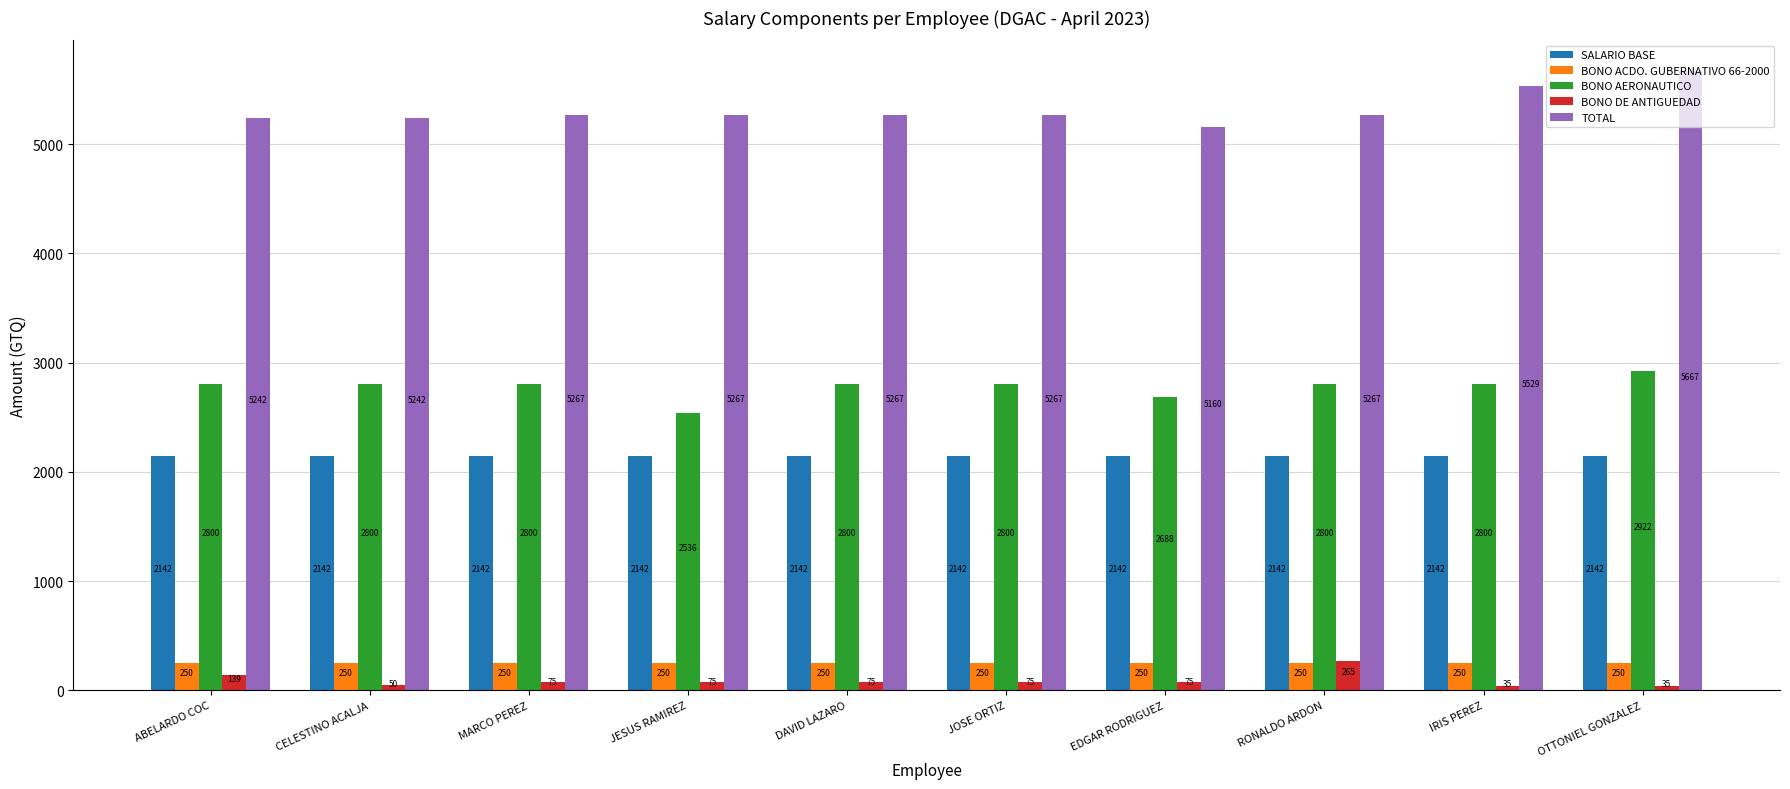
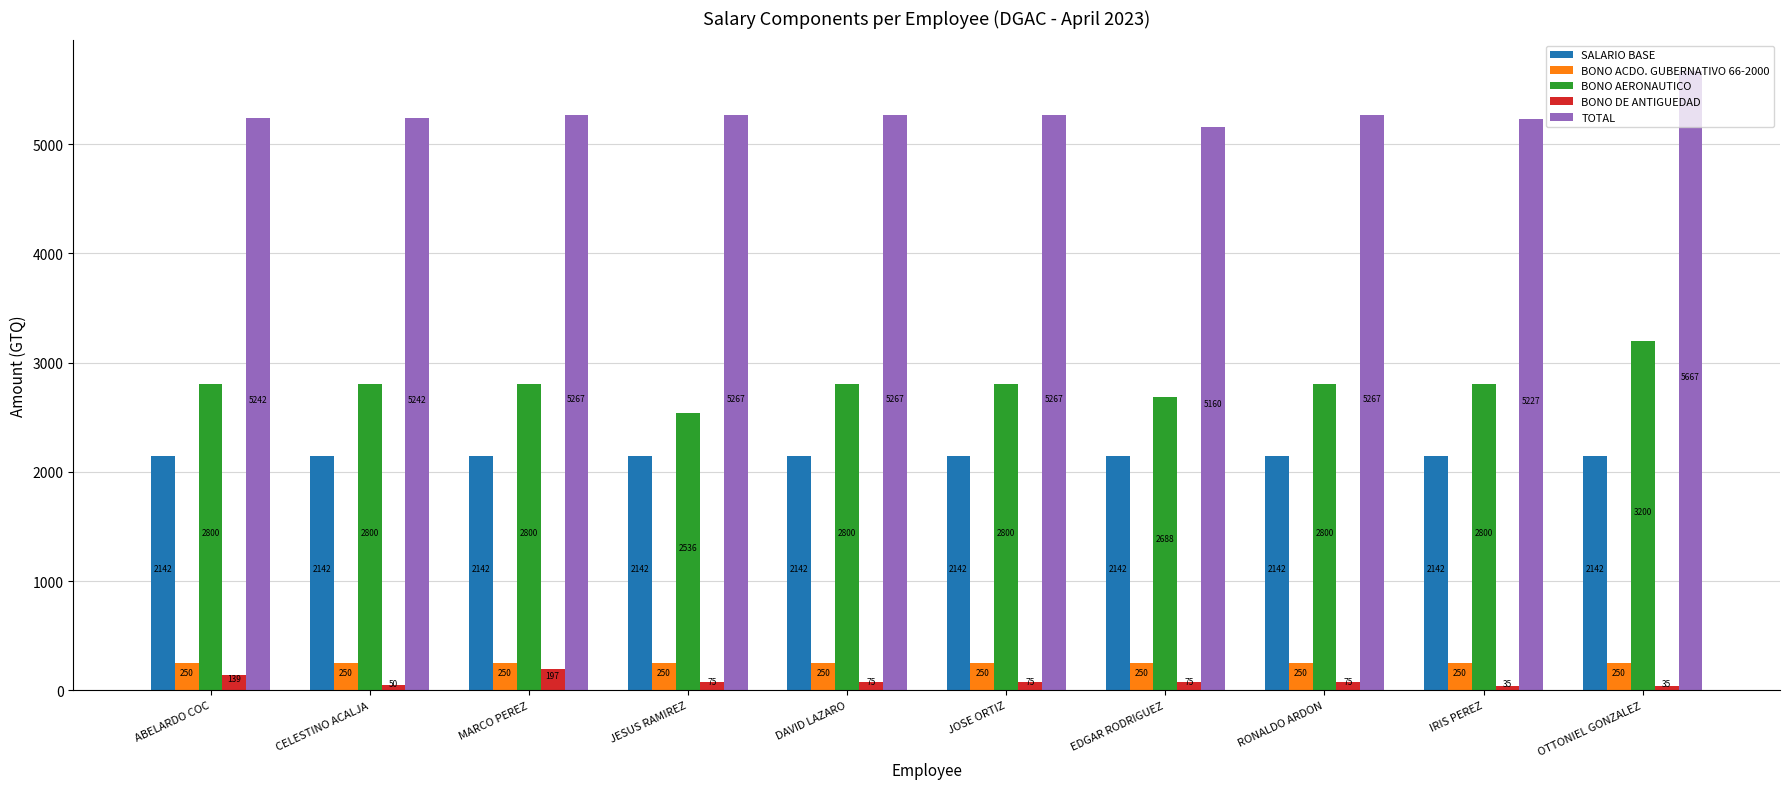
BONO DE ANTIGUEDAD, MARCO PEREZ: 75 -> 197
BONO DE ANTIGUEDAD, RONALDO ARDON: 265 -> 75
TOTAL, IRIS PEREZ: 5529 -> 5227
BONO AERONAUTICO, OTTONIEL GONZALEZ: 2922 -> 3200
